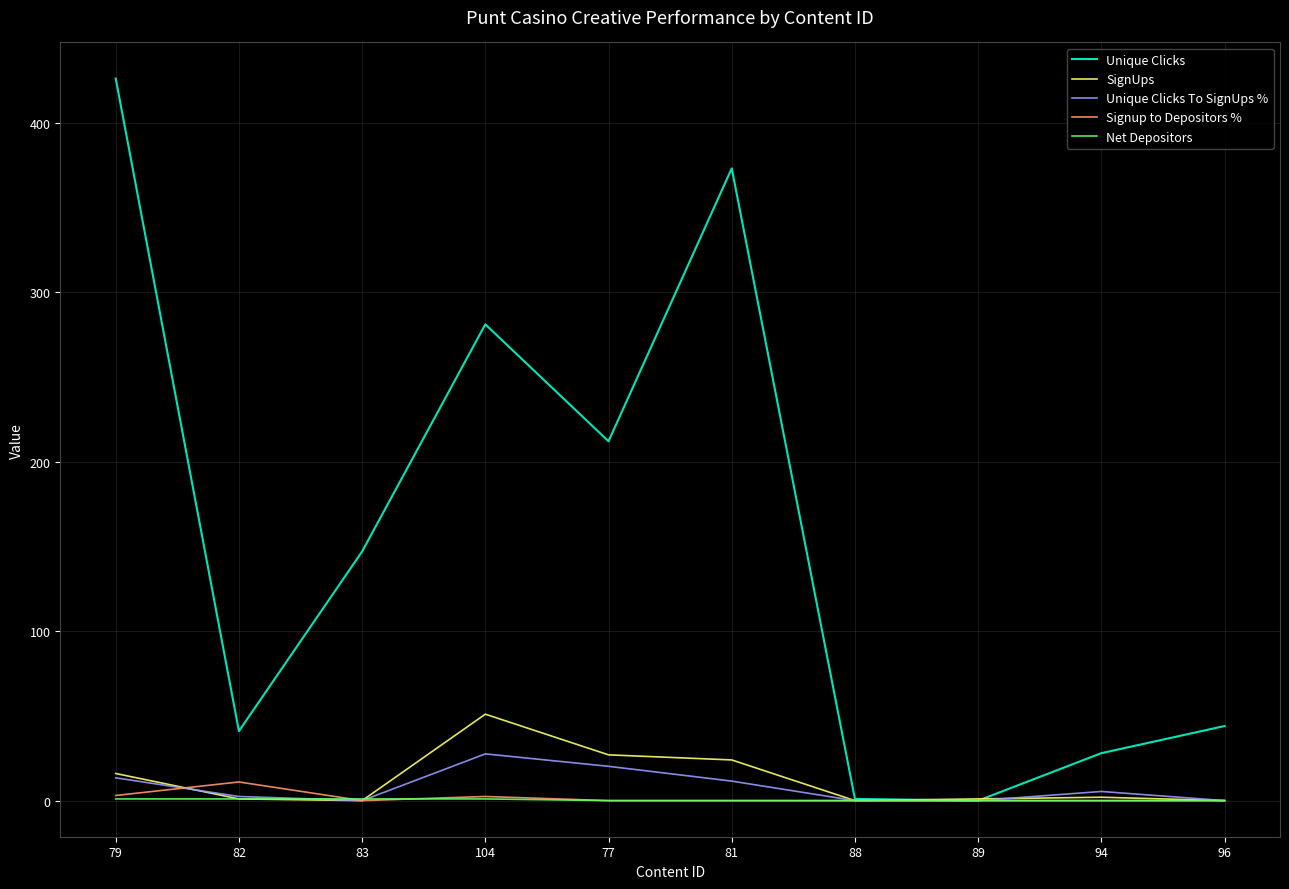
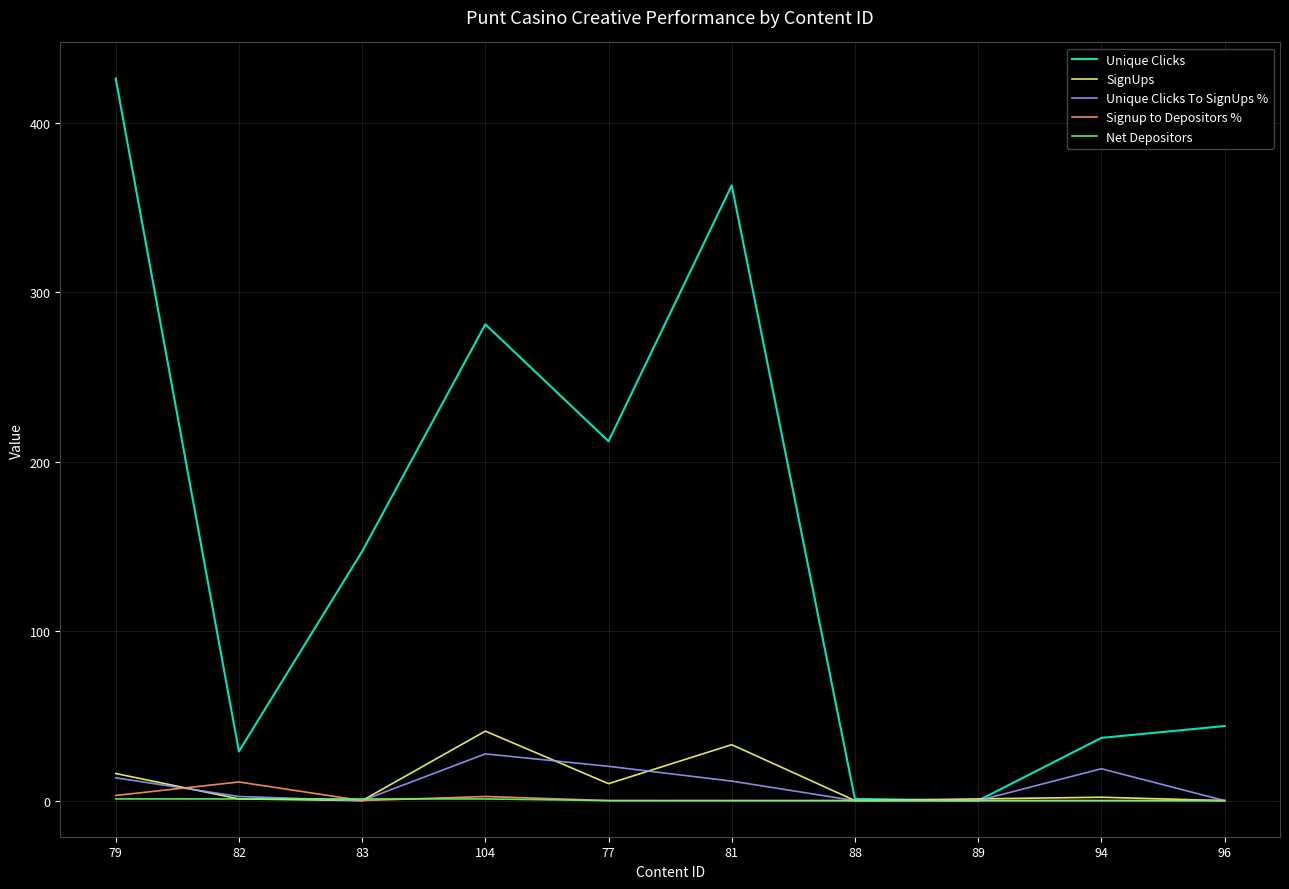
Unique Clicks, 82: 41 -> 29
SignUps, 104: 51 -> 41
SignUps, 77: 27 -> 10
Unique Clicks, 81: 373 -> 363
SignUps, 81: 24 -> 33
Unique Clicks, 94: 28 -> 37
Unique Clicks To SignUps %, 94: 5 -> 19
